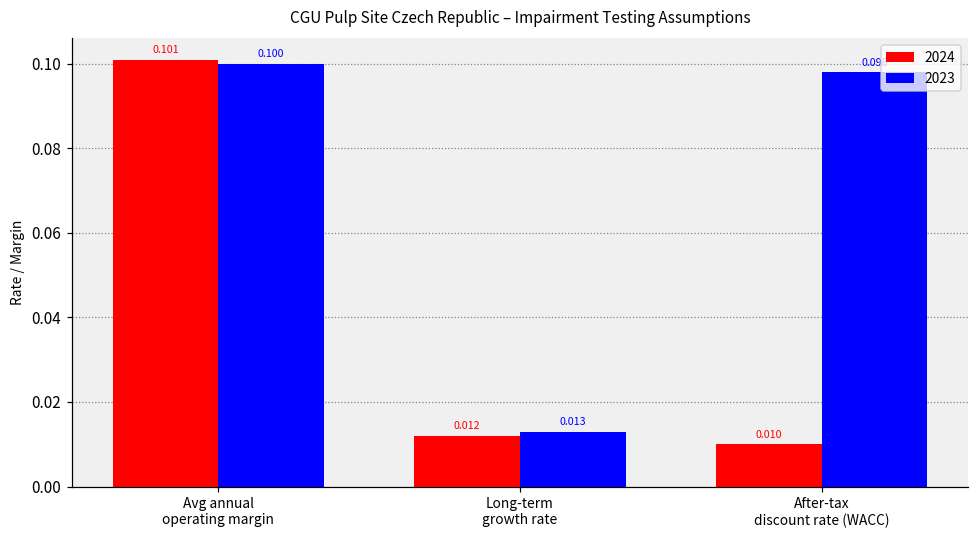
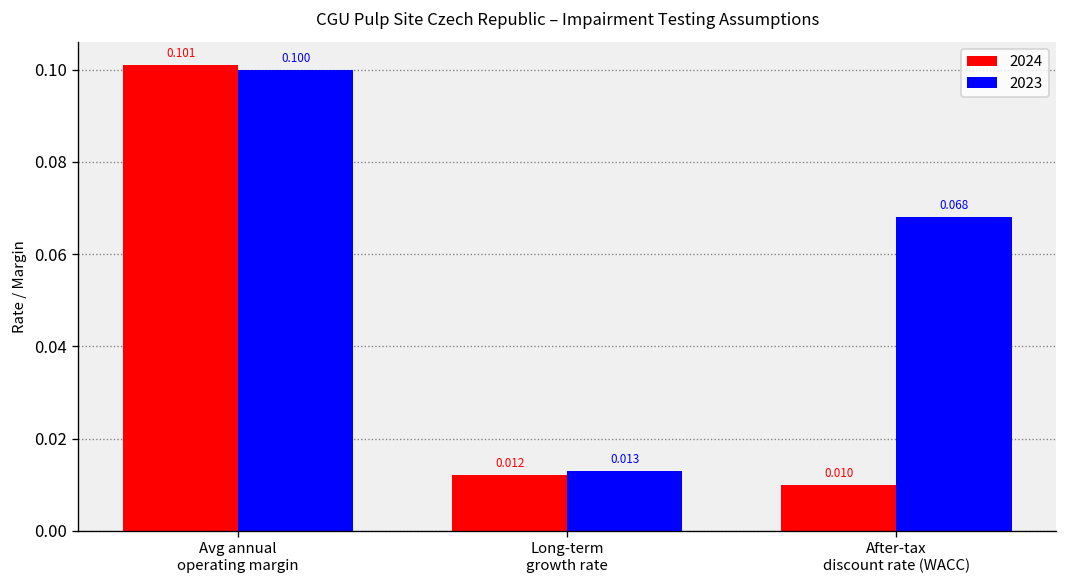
2023, After-tax discount rate (WACC): 0.098 -> 0.068
